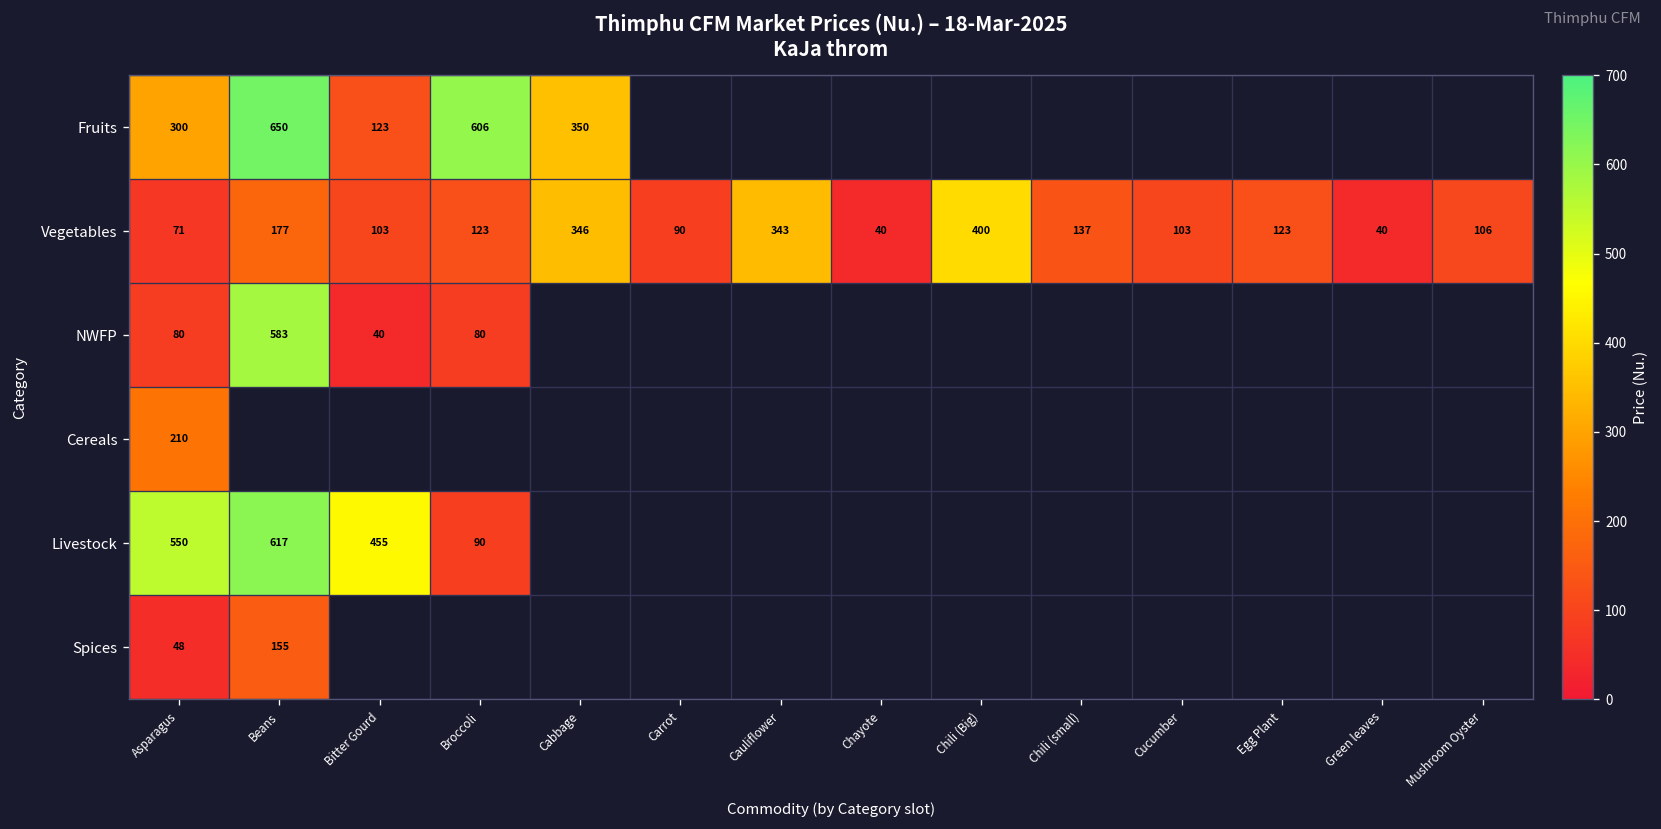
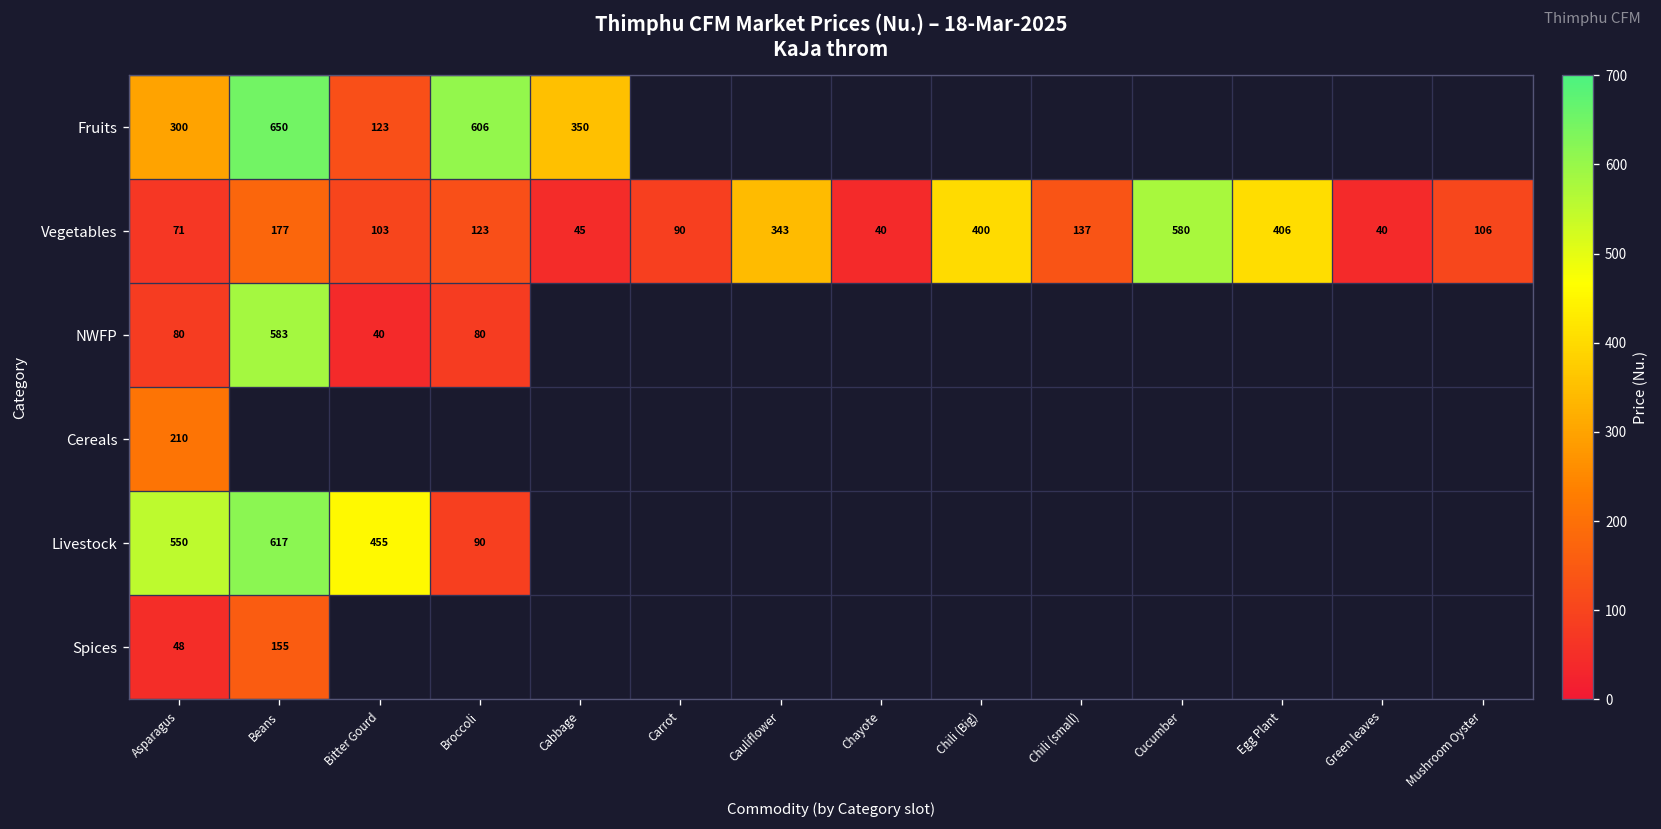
Vegetables, Cabbage: 346 -> 45
Vegetables, Cucumber: 103 -> 580
Vegetables, Egg Plant: 123 -> 406
